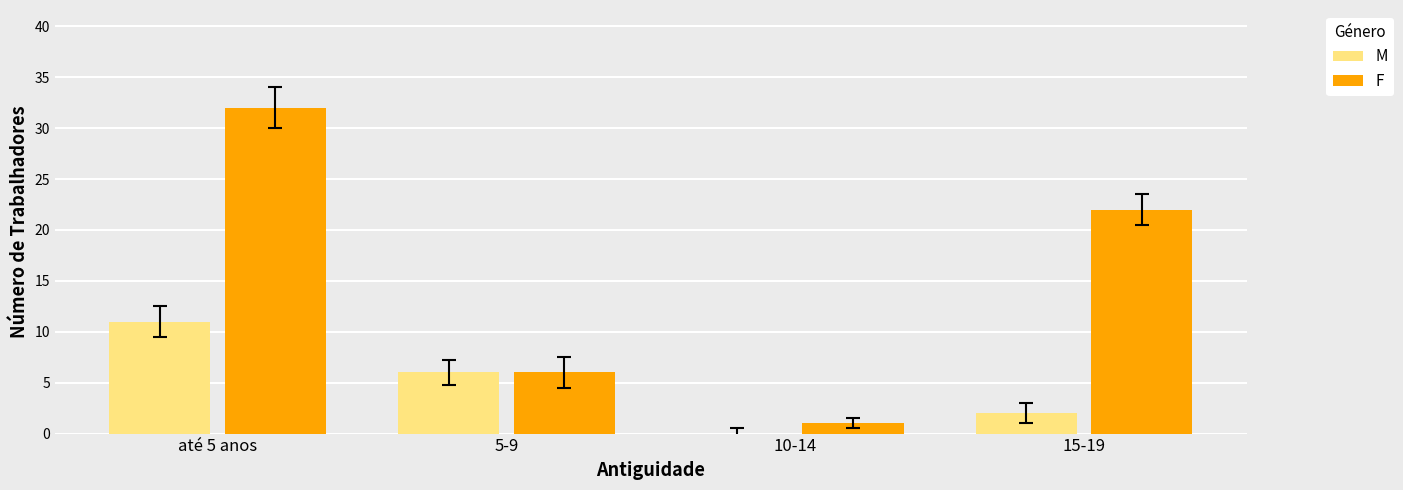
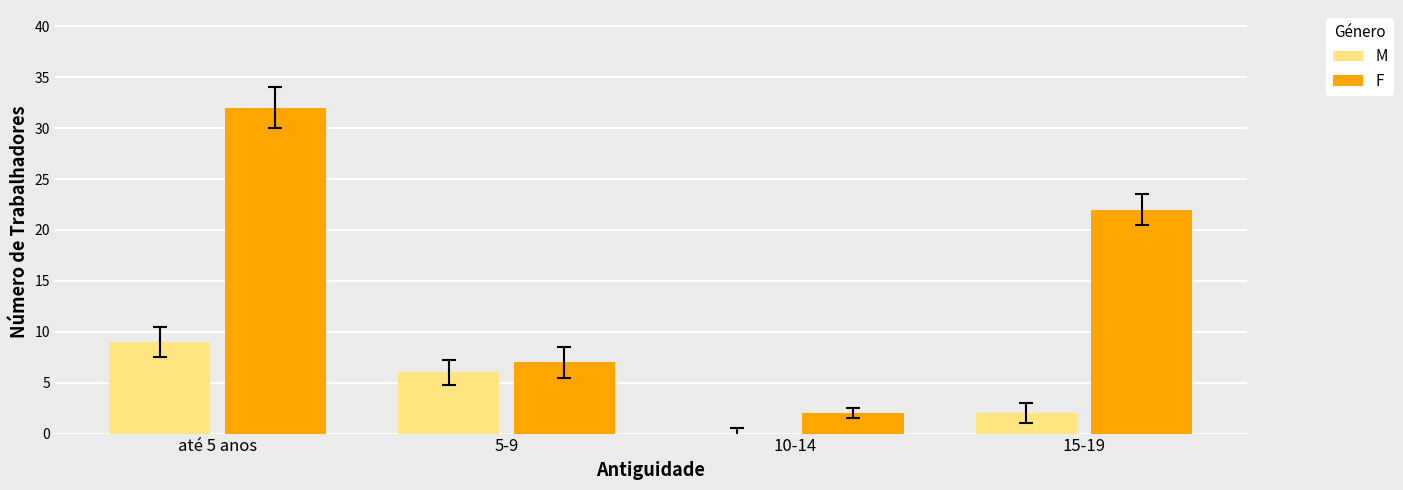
M, até 5 anos: 11 -> 9
F, 5-9: 6 -> 7
F, 10-14: 1 -> 2
